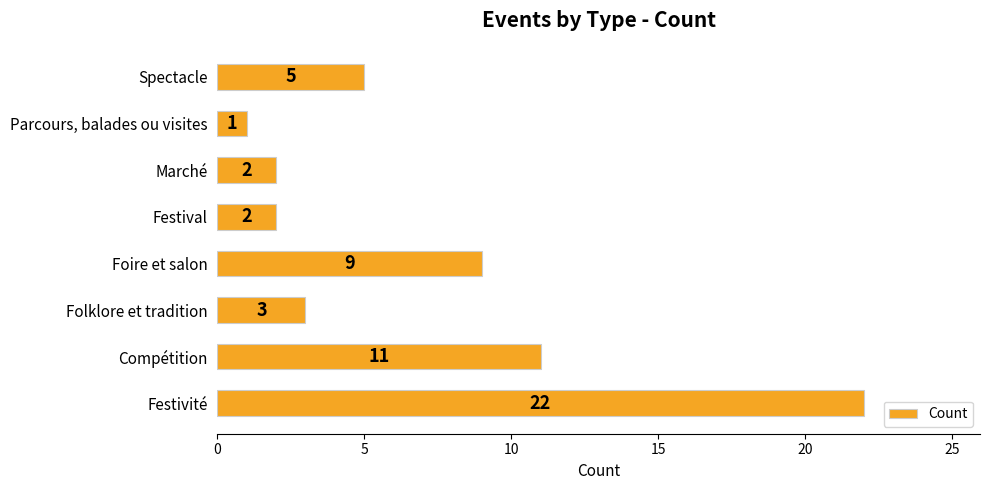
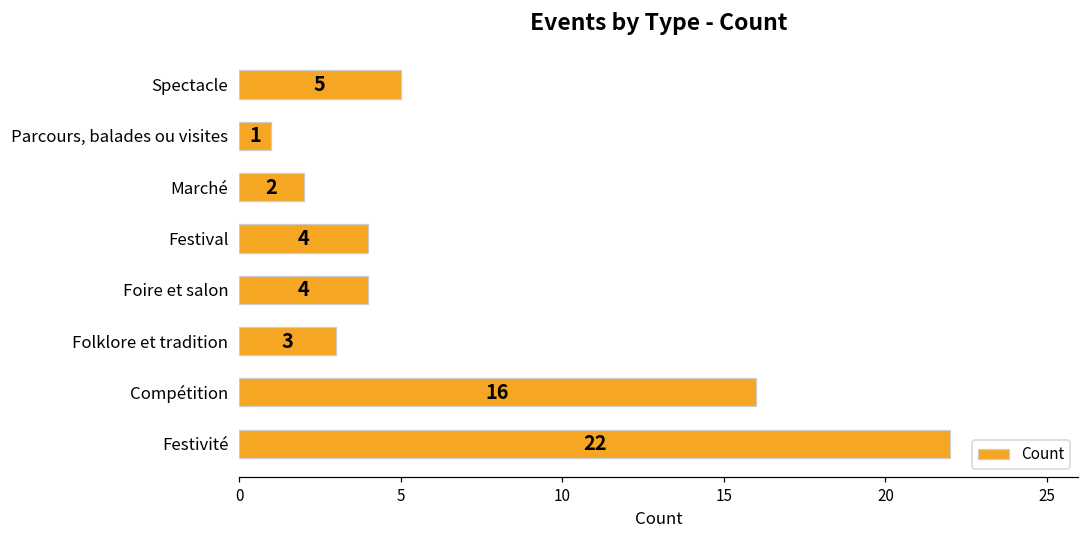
Festival: 2 -> 4
Foire et salon: 9 -> 4
Compétition: 11 -> 16
